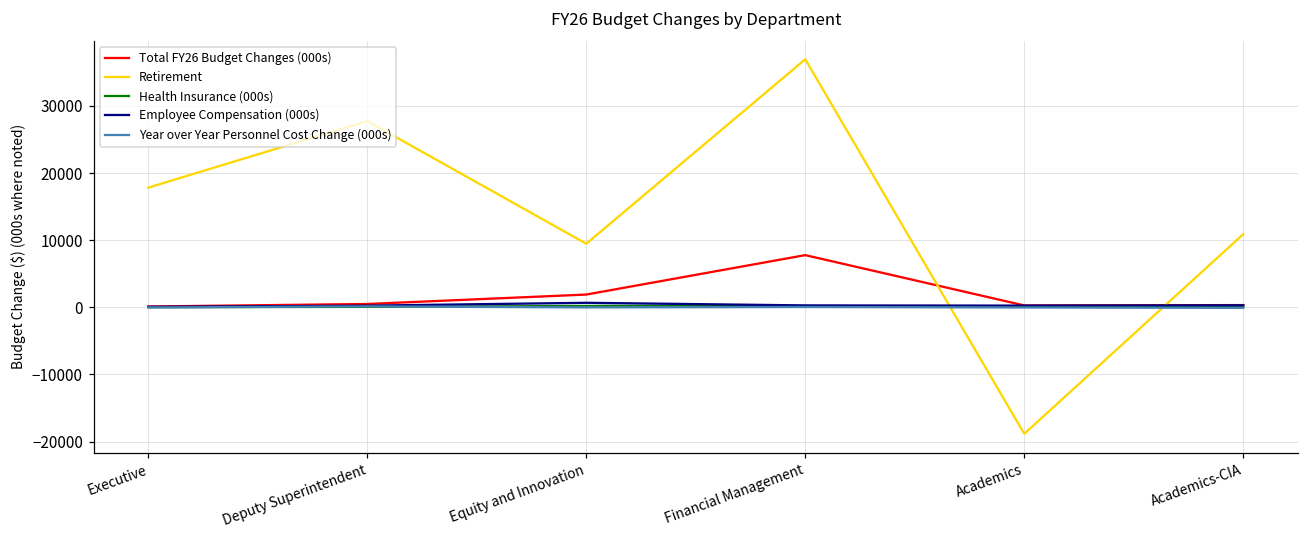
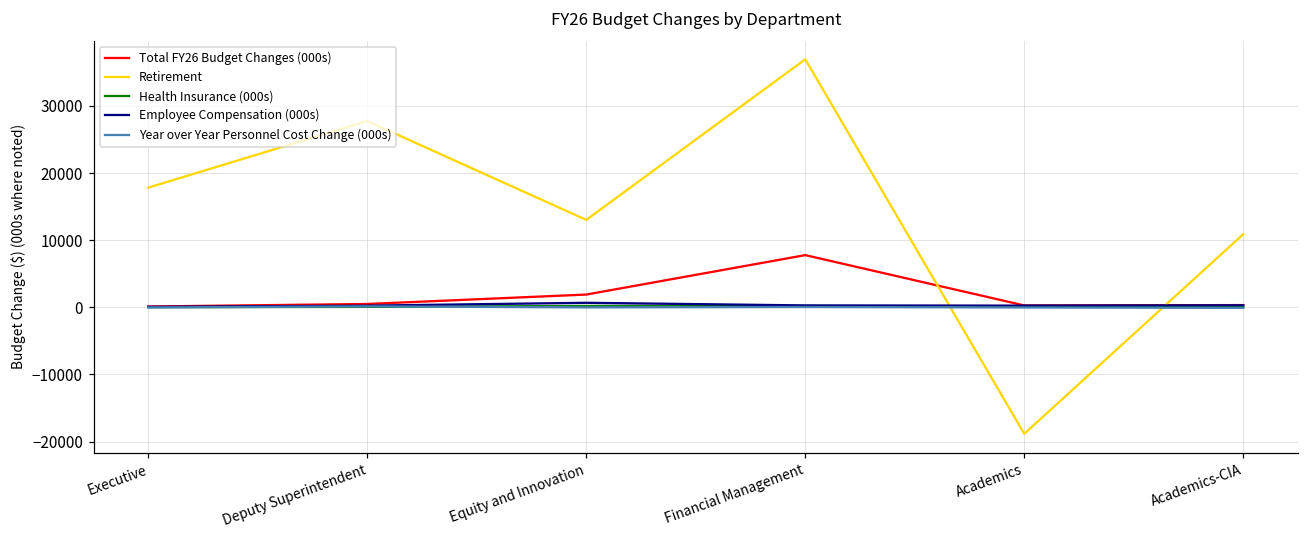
Retirement, Equity and Innovation: 9000 -> 13000
